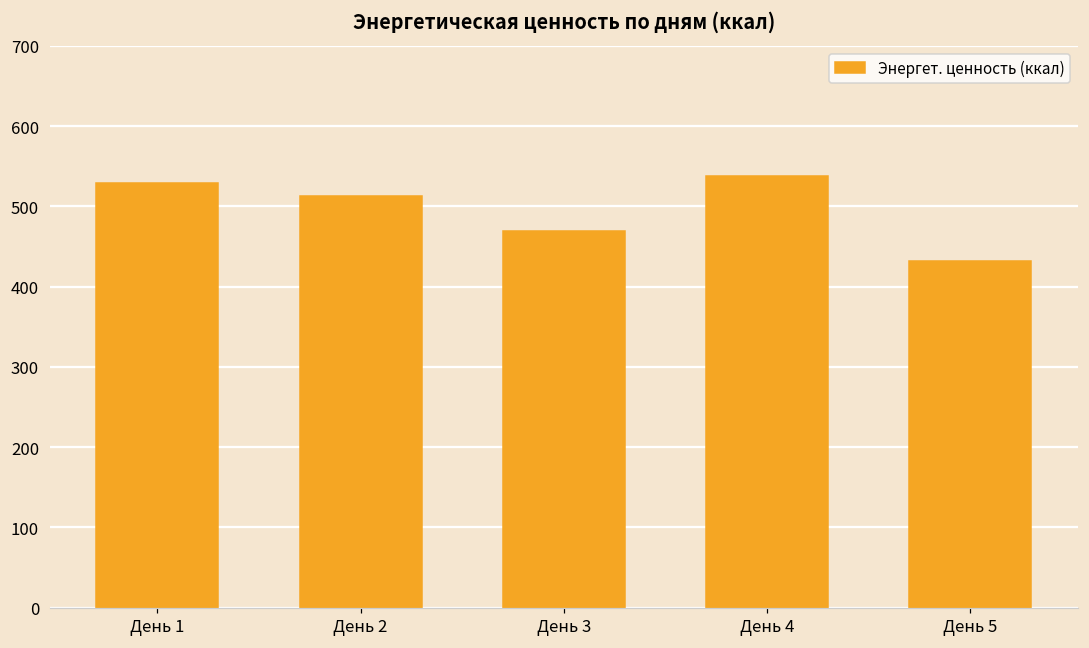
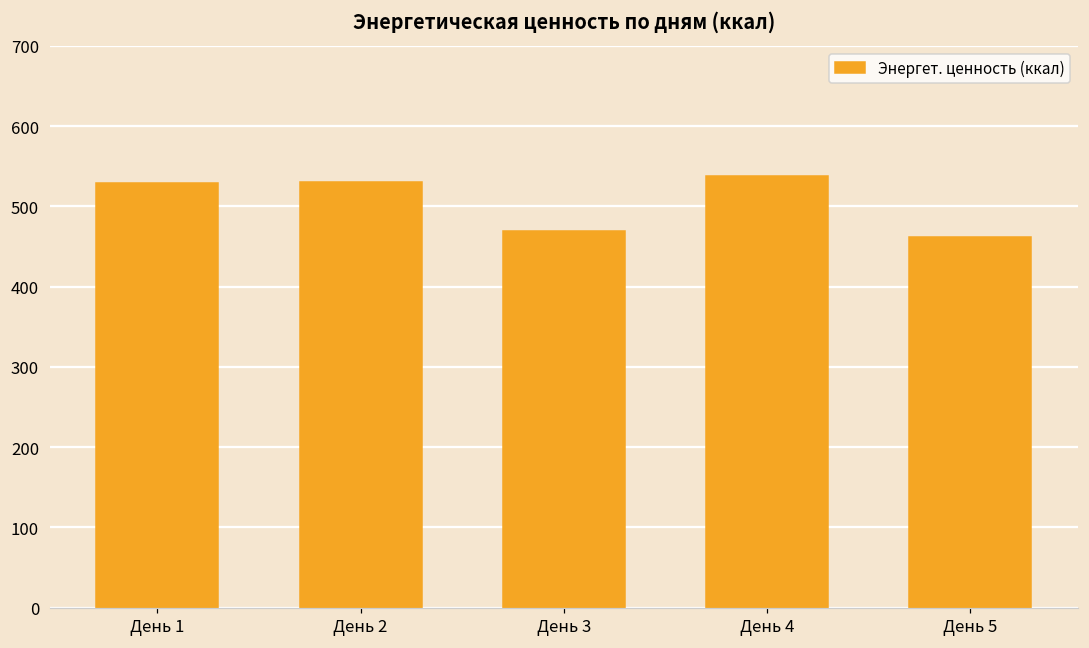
День 2: 510 -> 530
День 5: 430 -> 460
